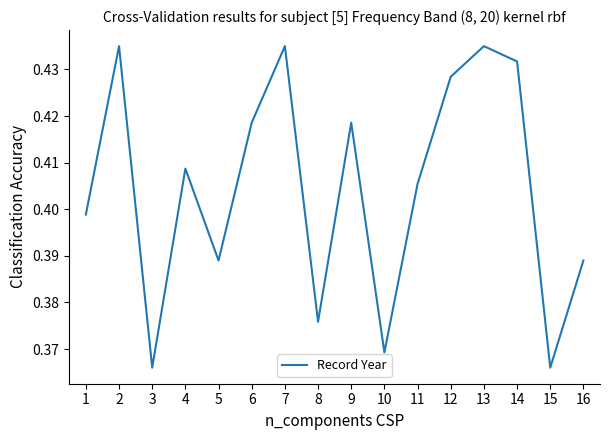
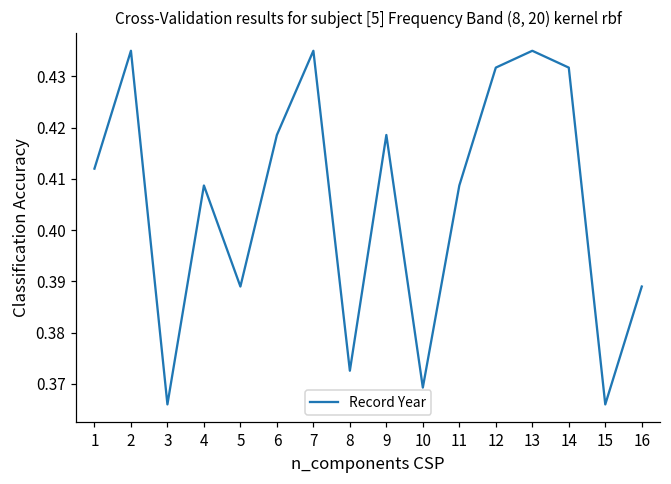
1: 0.399 -> 0.412
8: 0.376 -> 0.373
11: 0.405 -> 0.409
12: 0.428 -> 0.432
